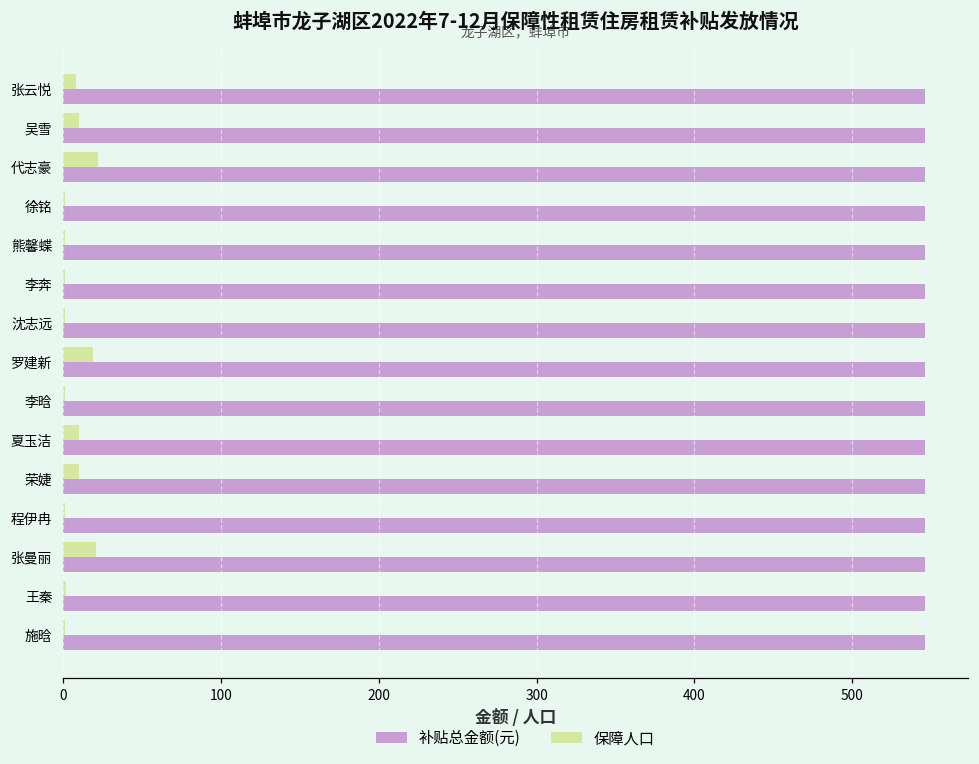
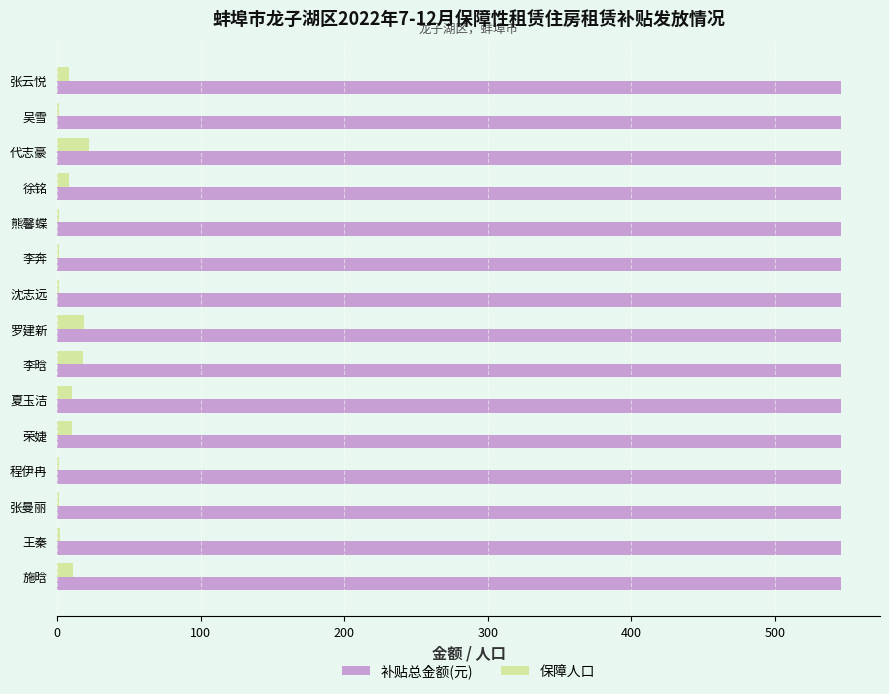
保障人口, 吴雪: 10 -> 1
保障人口, 徐铭: 1 -> 8
保障人口, 李晗: 1 -> 18
保障人口, 张曼丽: 21 -> 1
保障人口, 施晗: 1 -> 11
